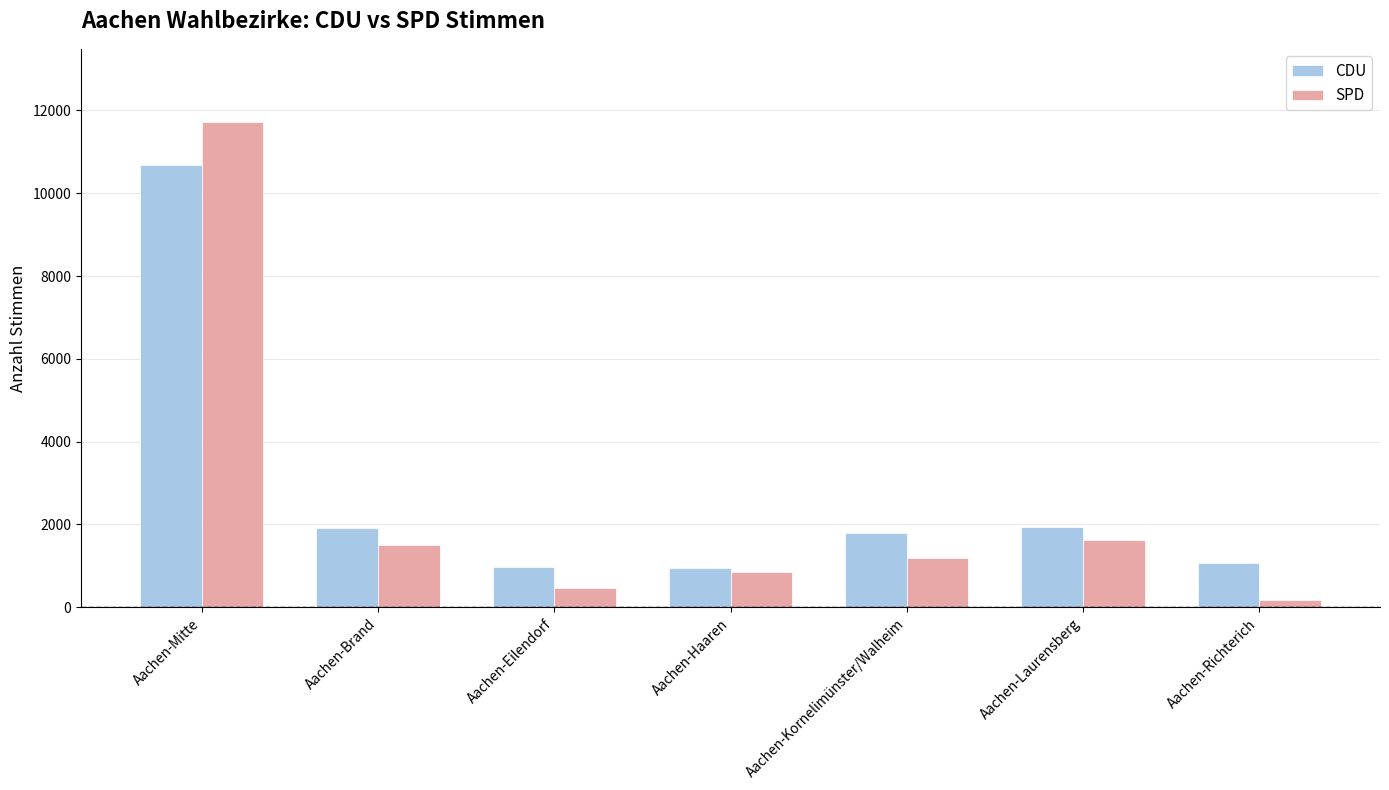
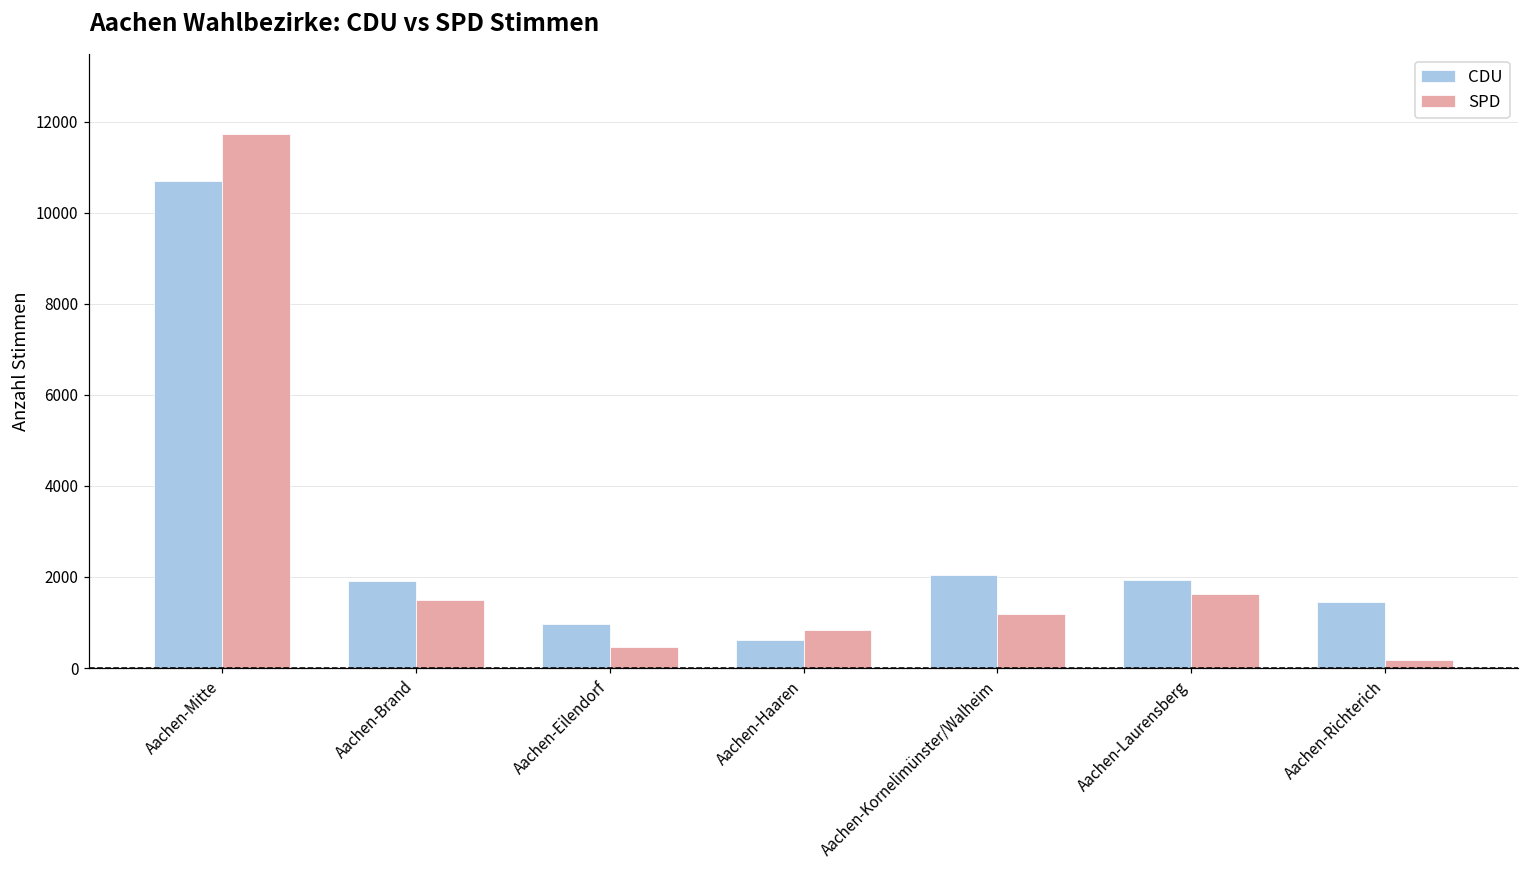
CDU, Aachen-Haaren: 1000 -> 600
CDU, Aachen-Kornelimünster/Walheim: 1800 -> 2000
CDU, Aachen-Richterich: 1100 -> 1400
